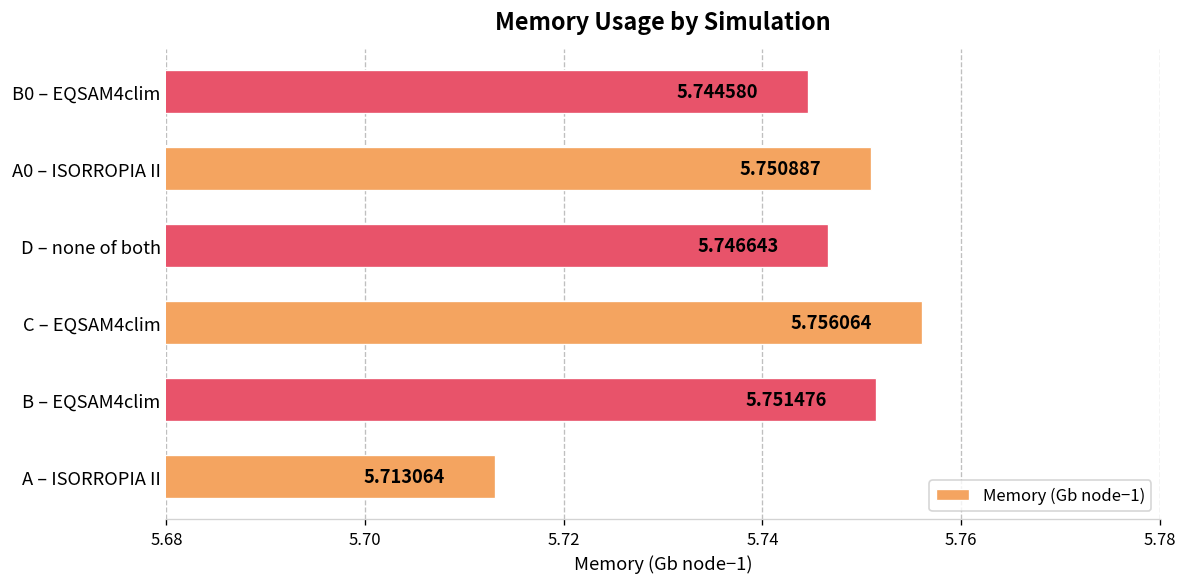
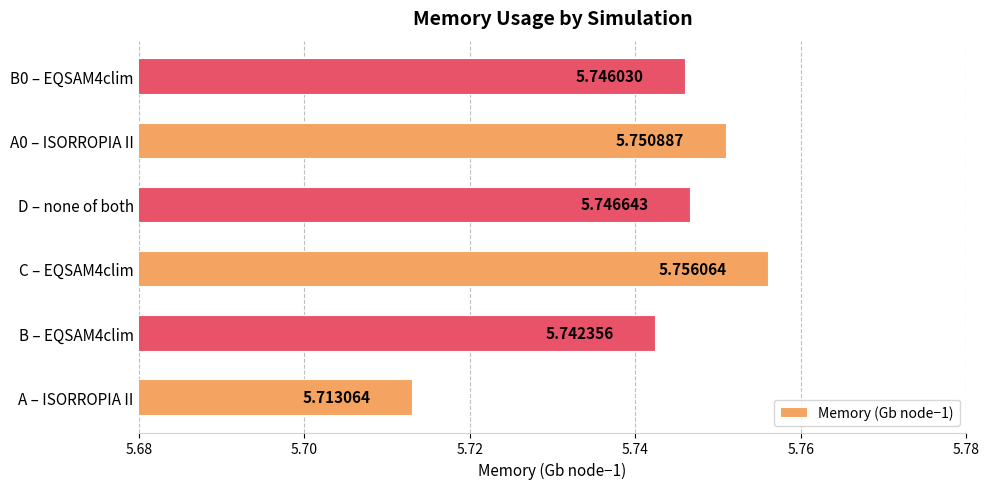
B0 – EQSAM4clim: 5.744580 -> 5.746030
B – EQSAM4clim: 5.751476 -> 5.742356
